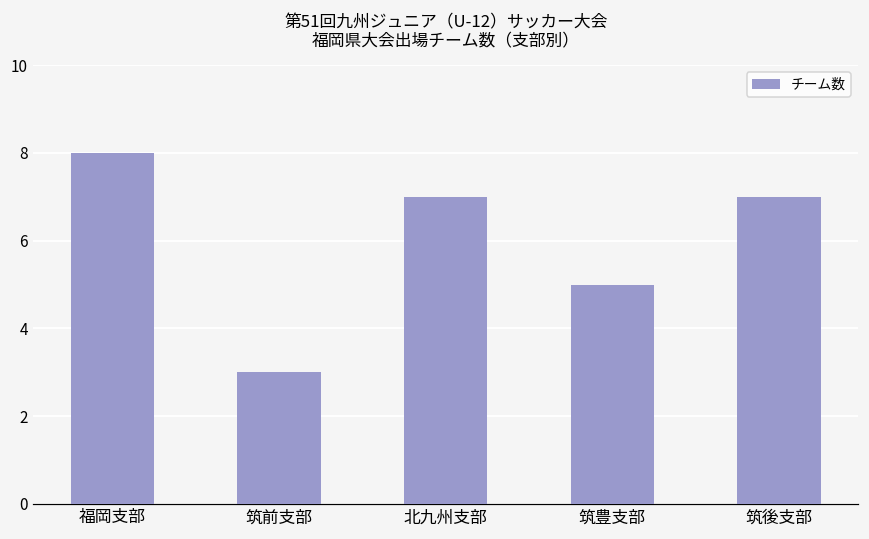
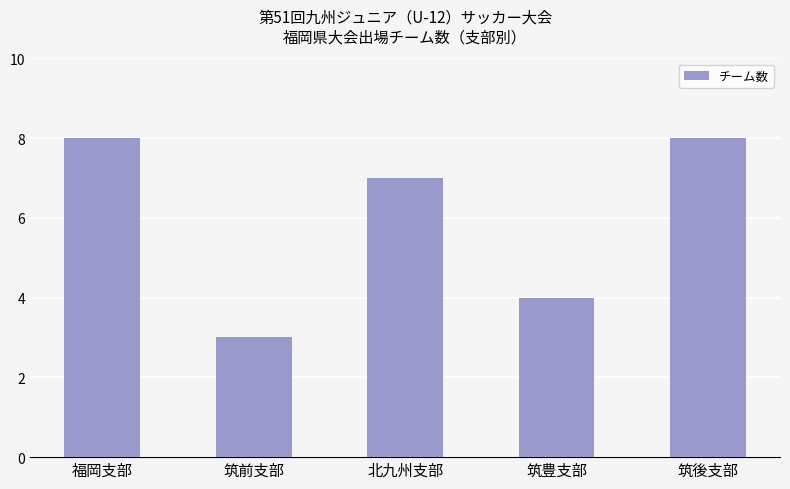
筑豊支部: 5 -> 4
筑後支部: 7 -> 8
